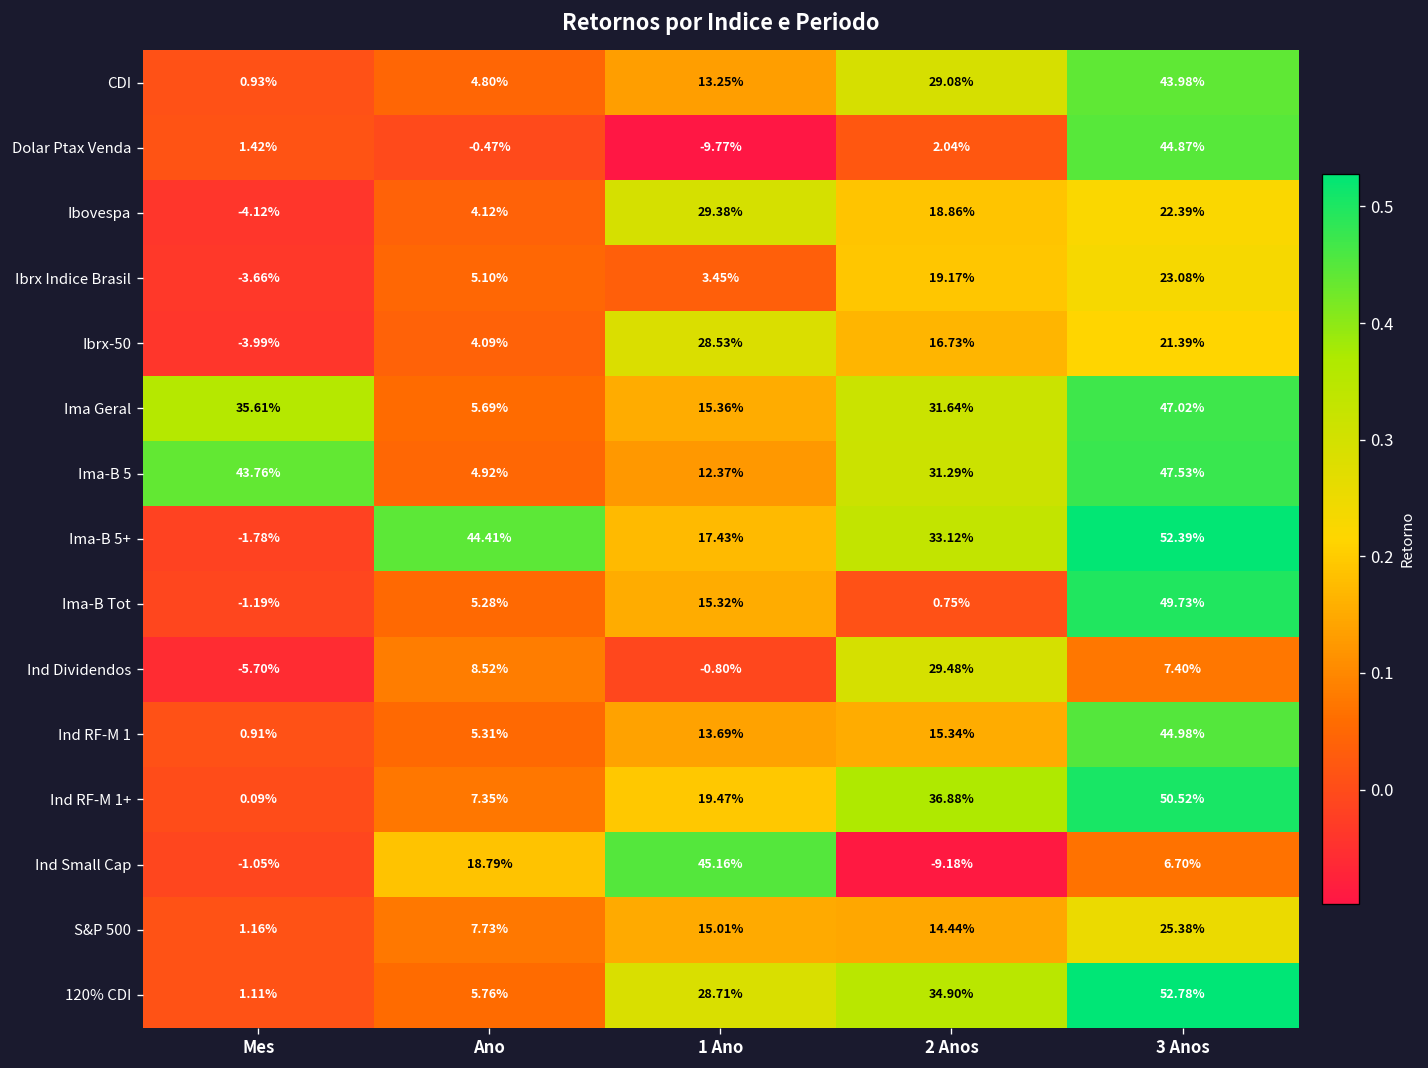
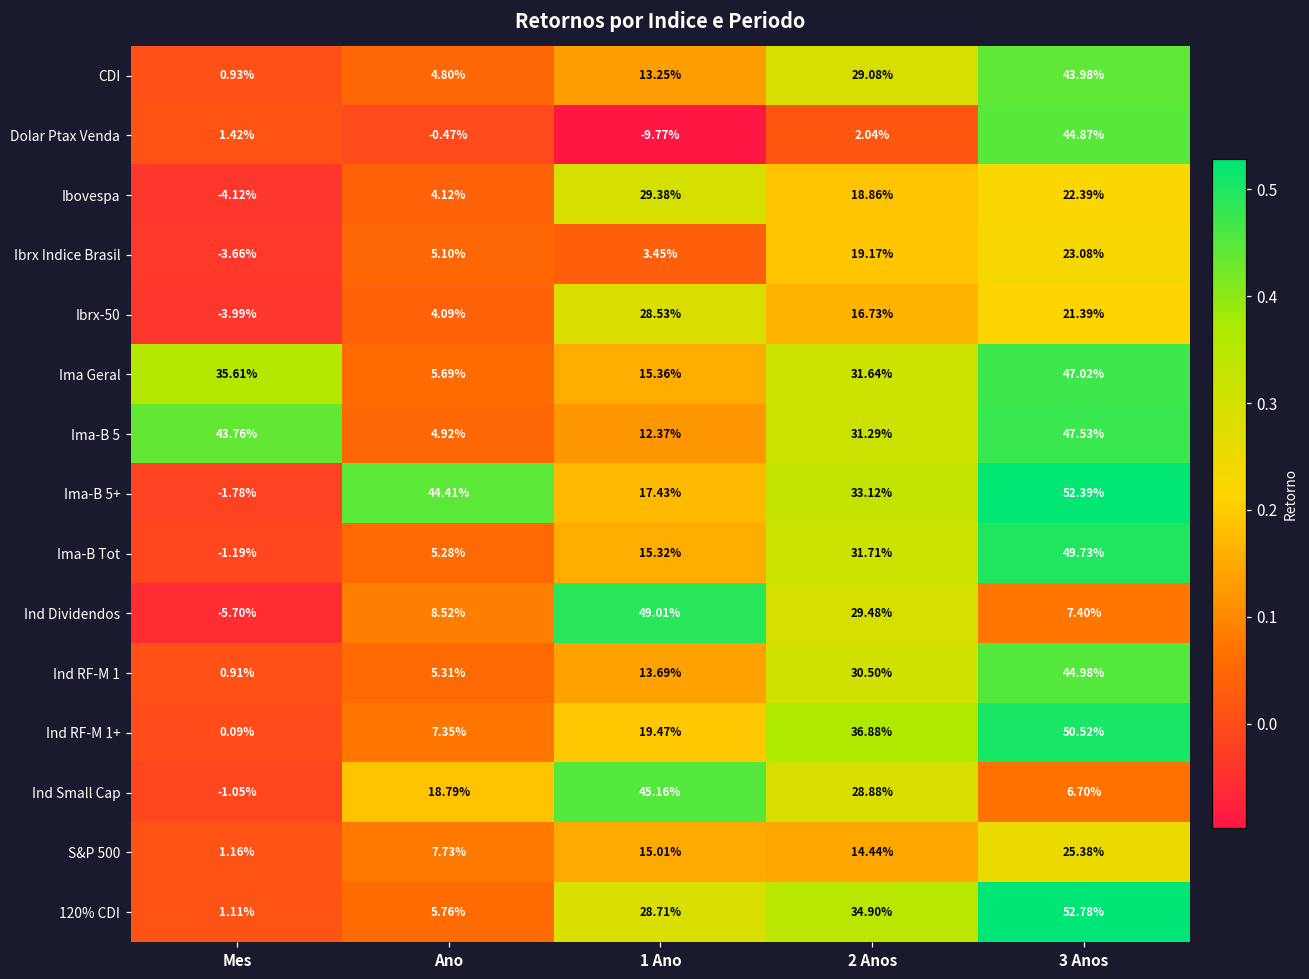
Ima-B Tot, 2 Anos: 0.75% -> 31.71%
Ind Dividendos, 1 Ano: -0.80% -> 49.01%
Ind RF-M 1, 2 Anos: 15.34% -> 30.50%
Ind Small Cap, 2 Anos: -9.18% -> 28.88%
